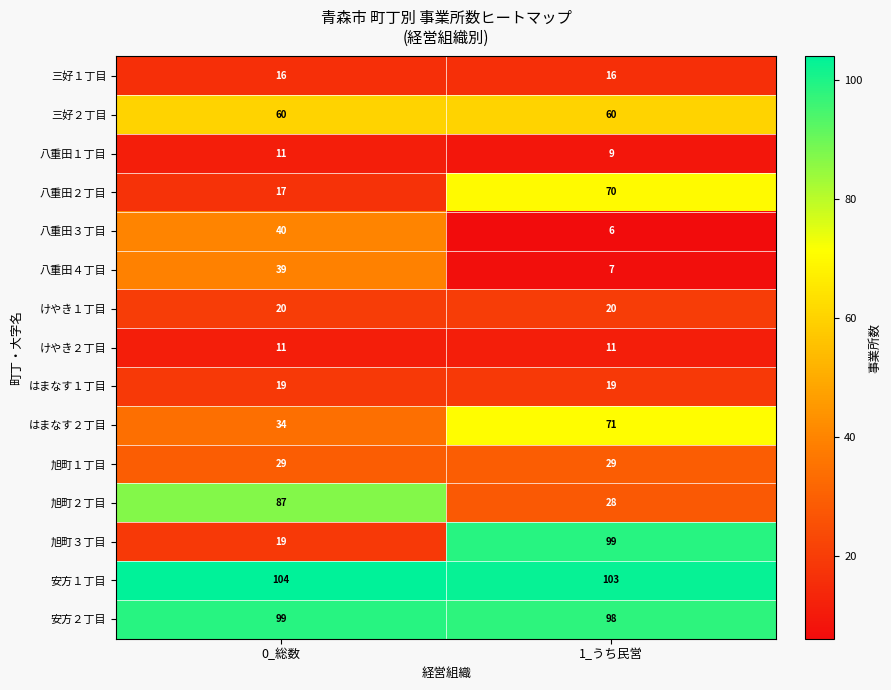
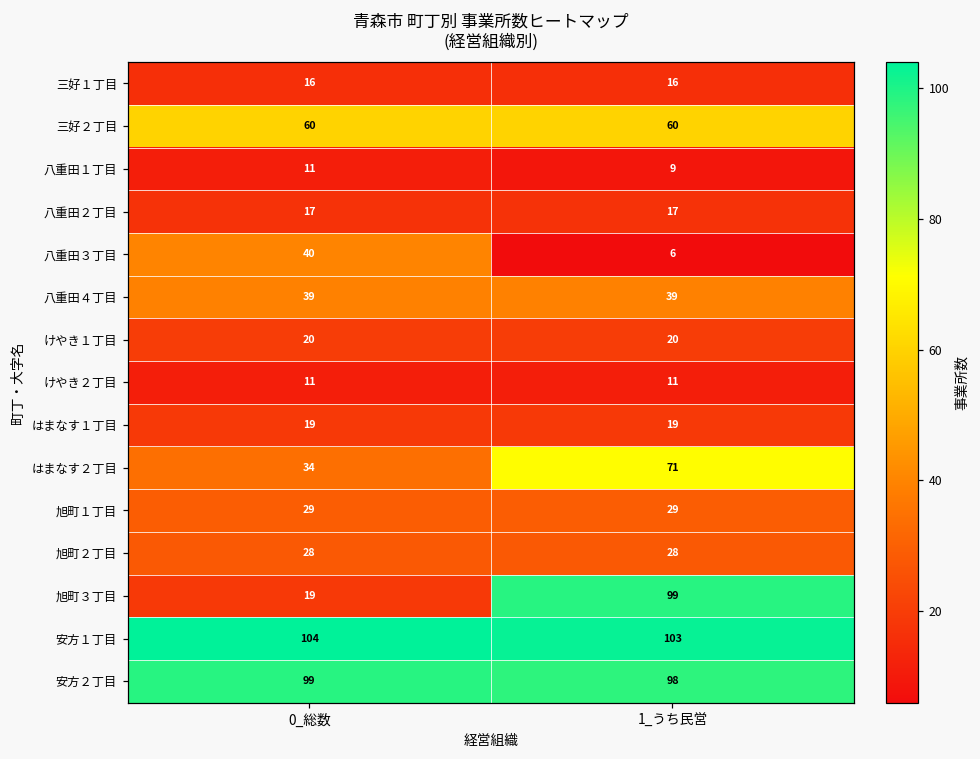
八重田２丁目, 1_うち民営: 70 -> 17
八重田４丁目, 1_うち民営: 7 -> 39
旭町２丁目, 0_総数: 87 -> 28
